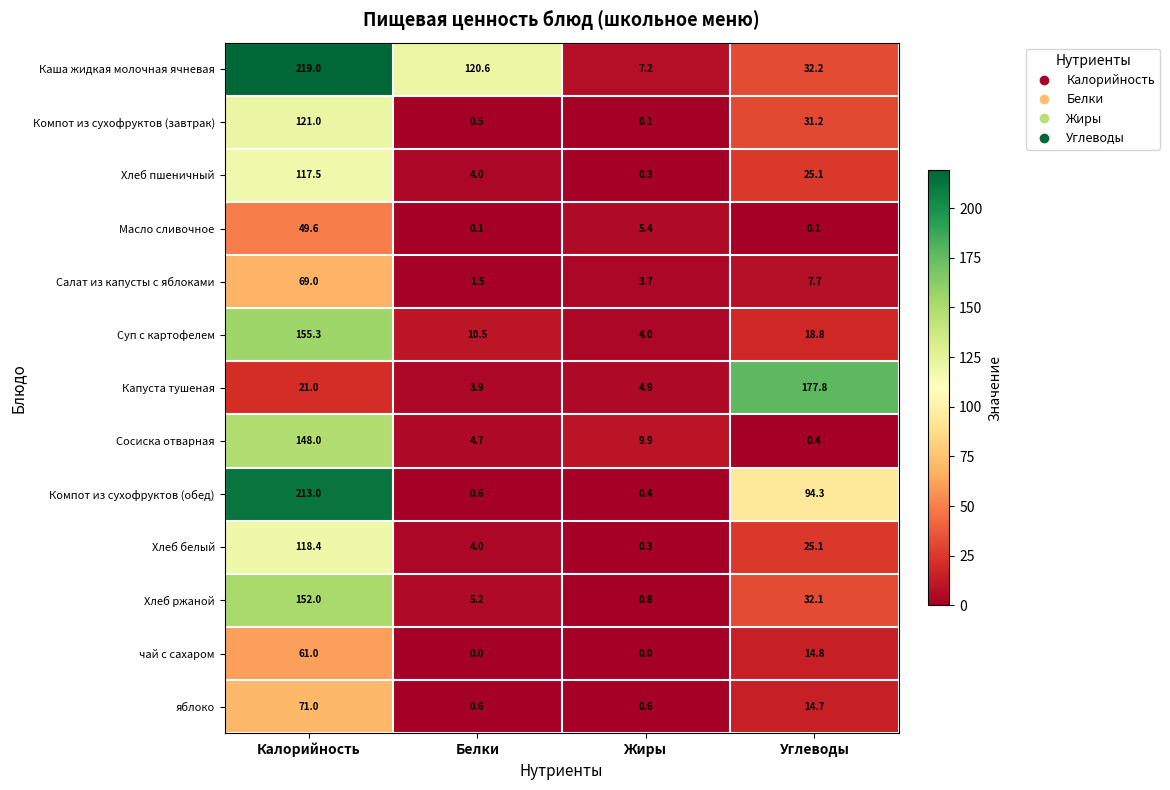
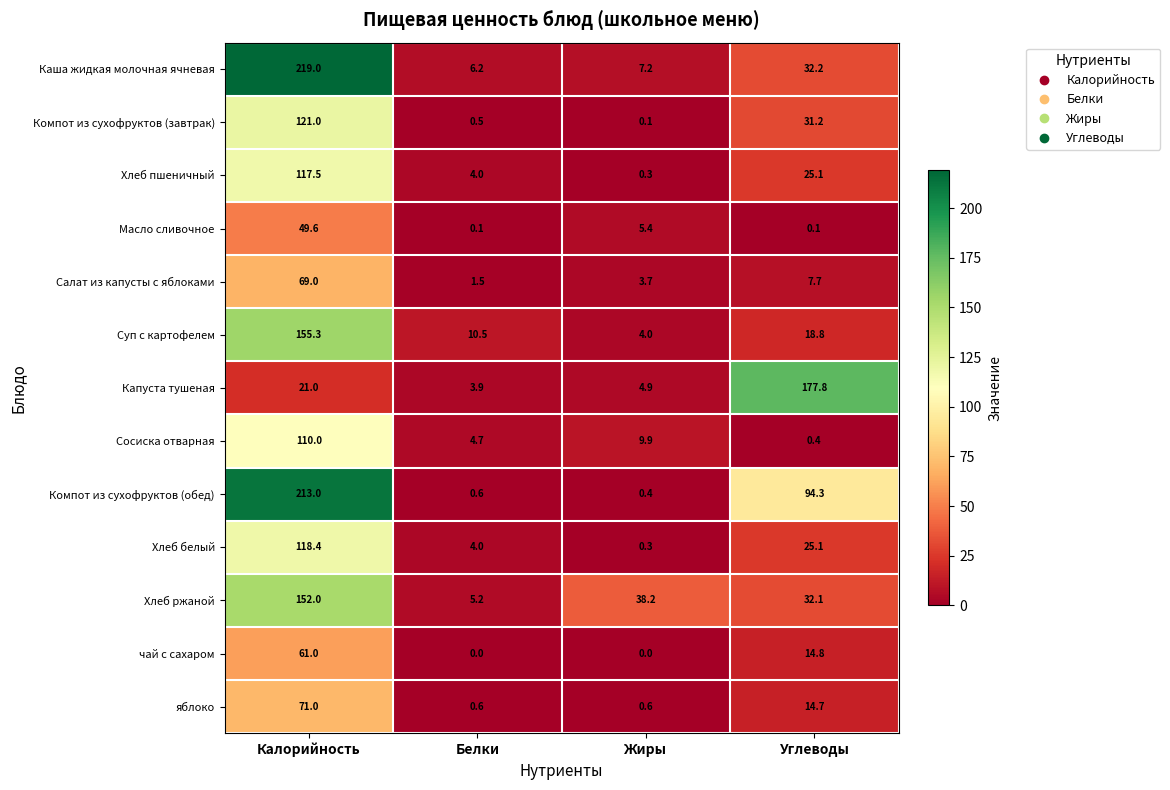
Каша жидкая молочная ячневая, Белки: 120.6 -> 6.2
Сосиска отварная, Калорийность: 148.0 -> 110.0
Хлеб ржаной, Жиры: 0.8 -> 38.2
